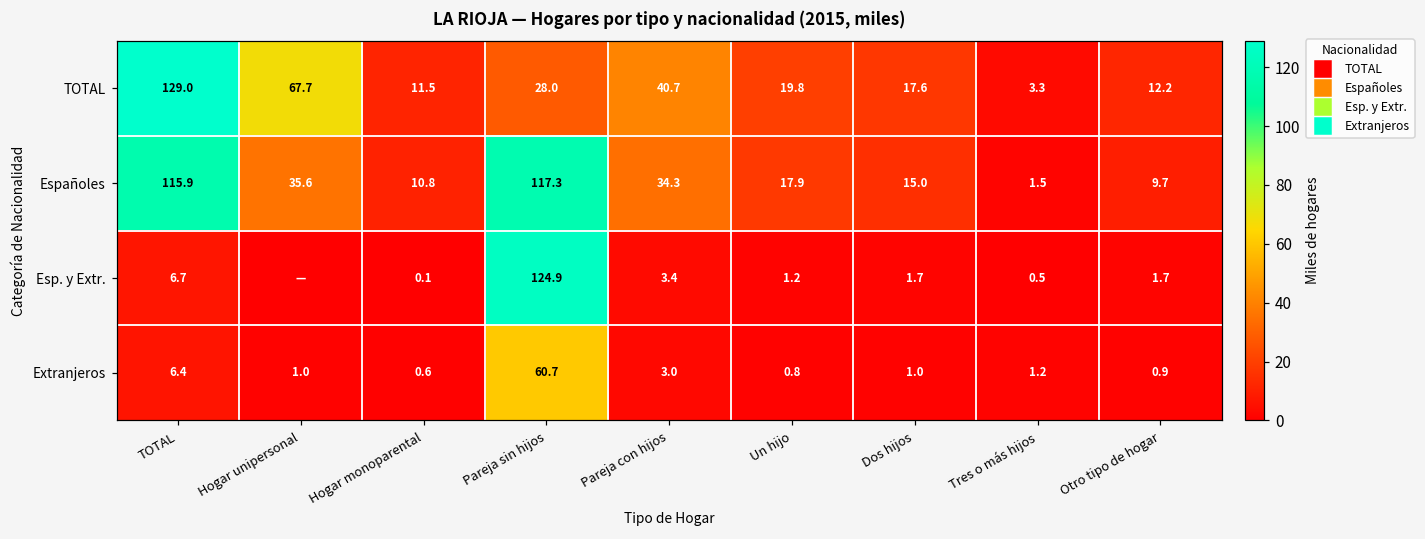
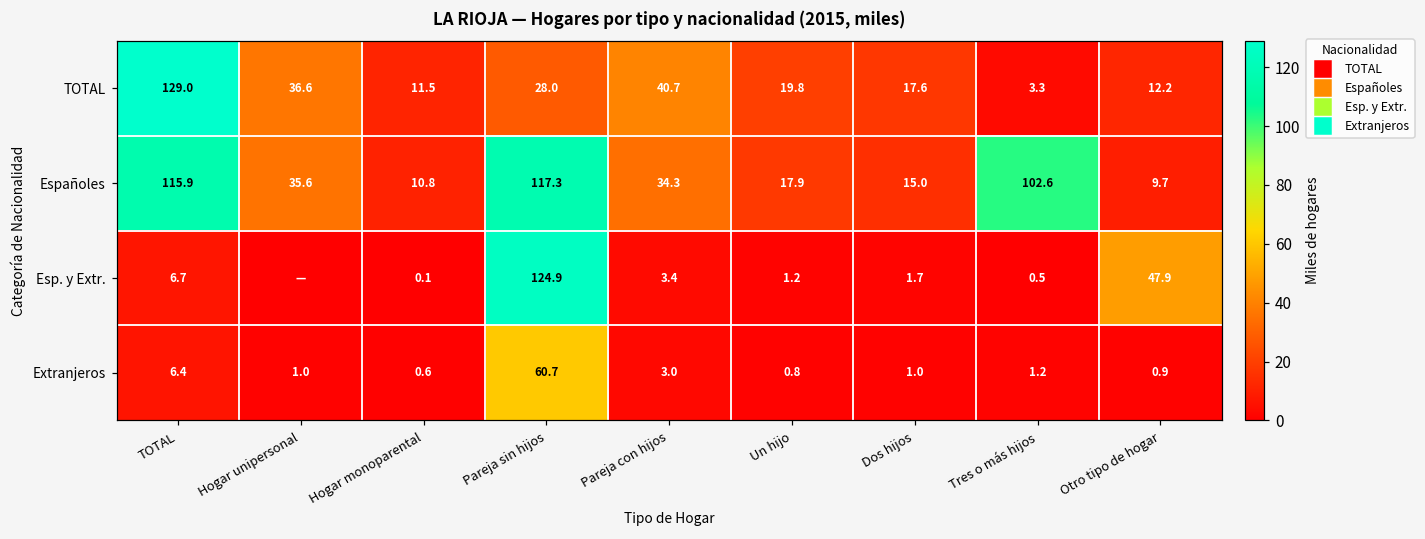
TOTAL, Hogar unipersonal: 67.7 -> 36.6
Españoles, Tres o más hijos: 1.5 -> 102.6
Esp. y Extr., Otro tipo de hogar: 1.7 -> 47.9
